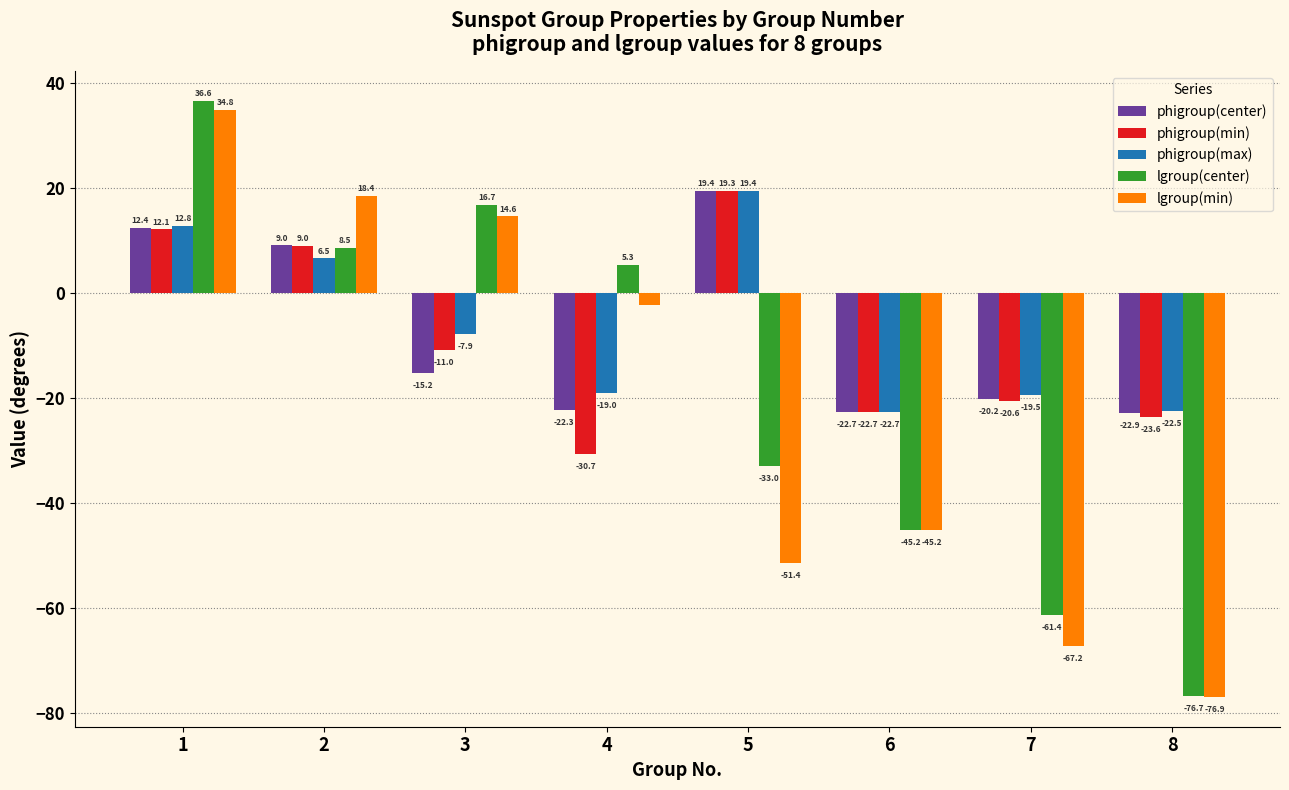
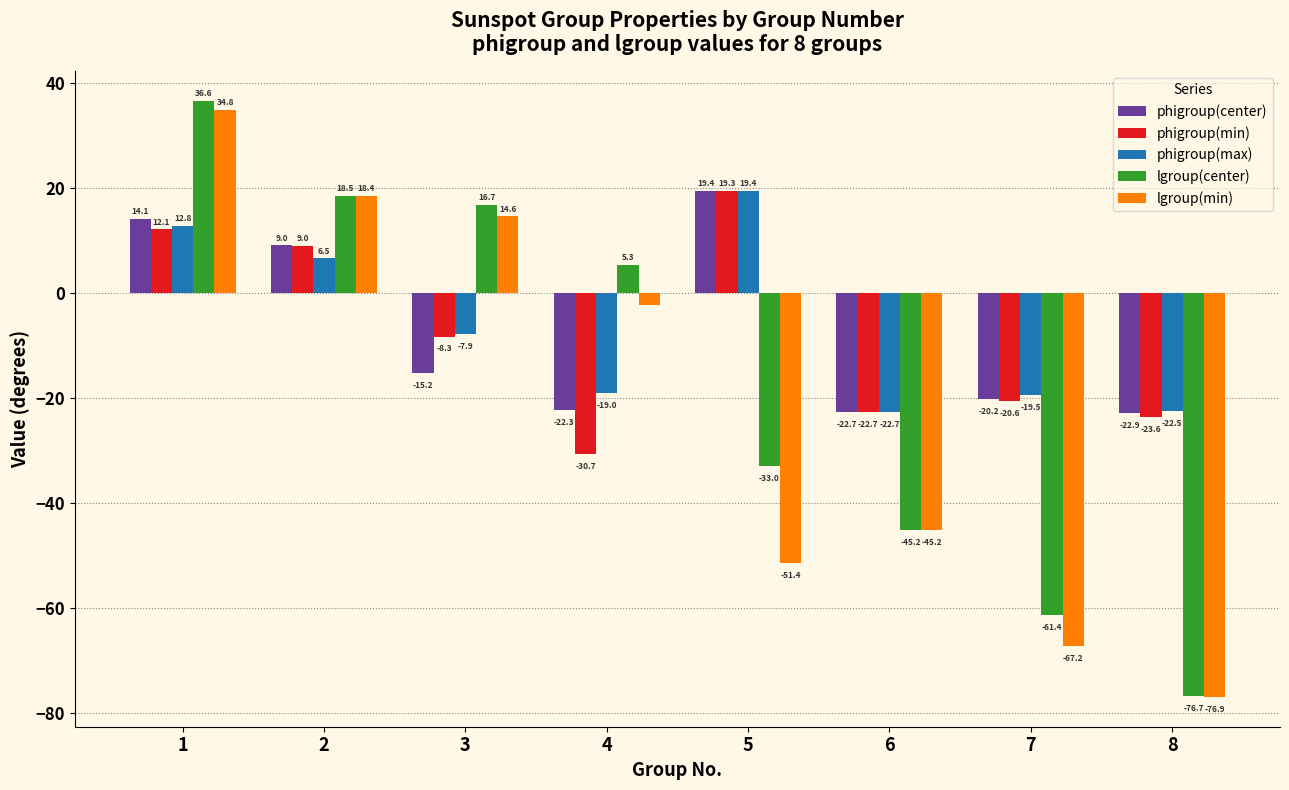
phigroup(center), 1: 12.4 -> 14.1
lgroup(center), 2: 8.5 -> 18.5
phigroup(min), 3: -11.0 -> -8.3
